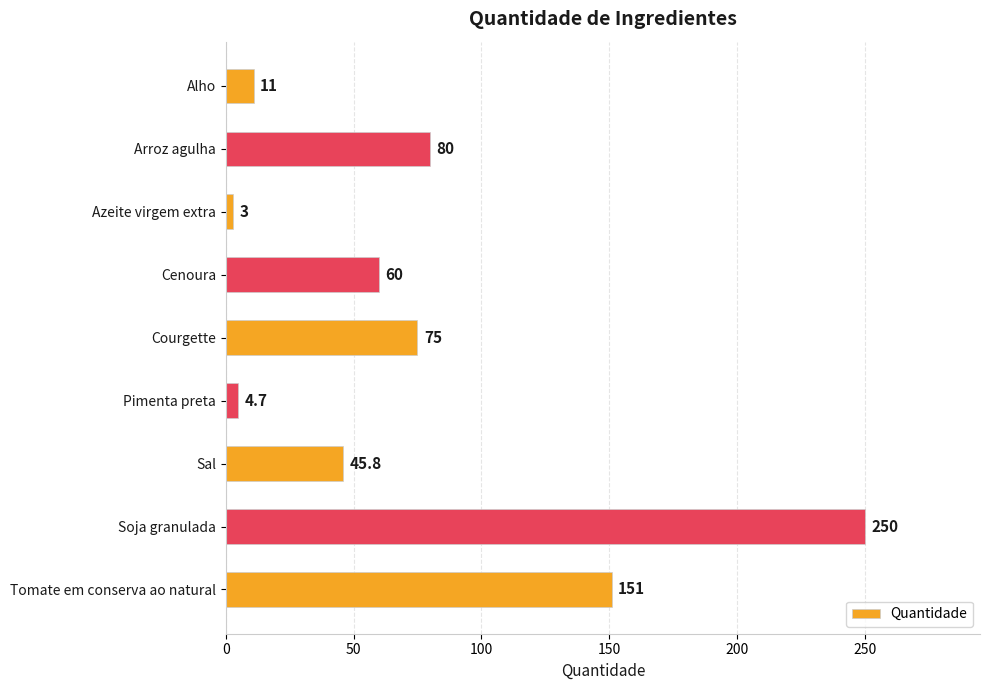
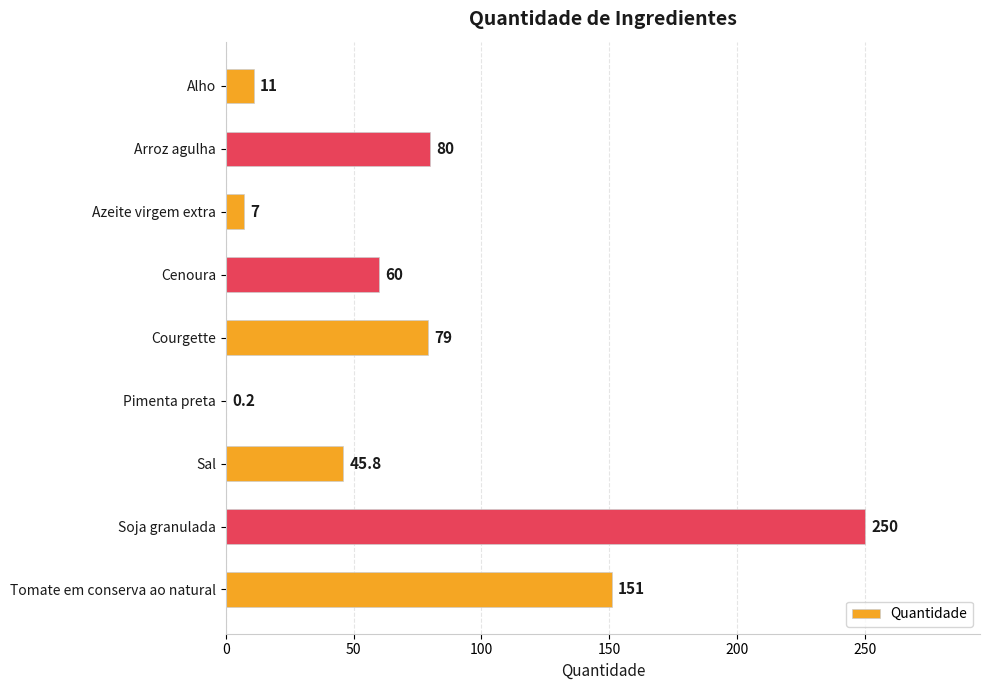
Azeite virgem extra: 3 -> 7
Courgette: 75 -> 79
Pimenta preta: 4.7 -> 0.2
